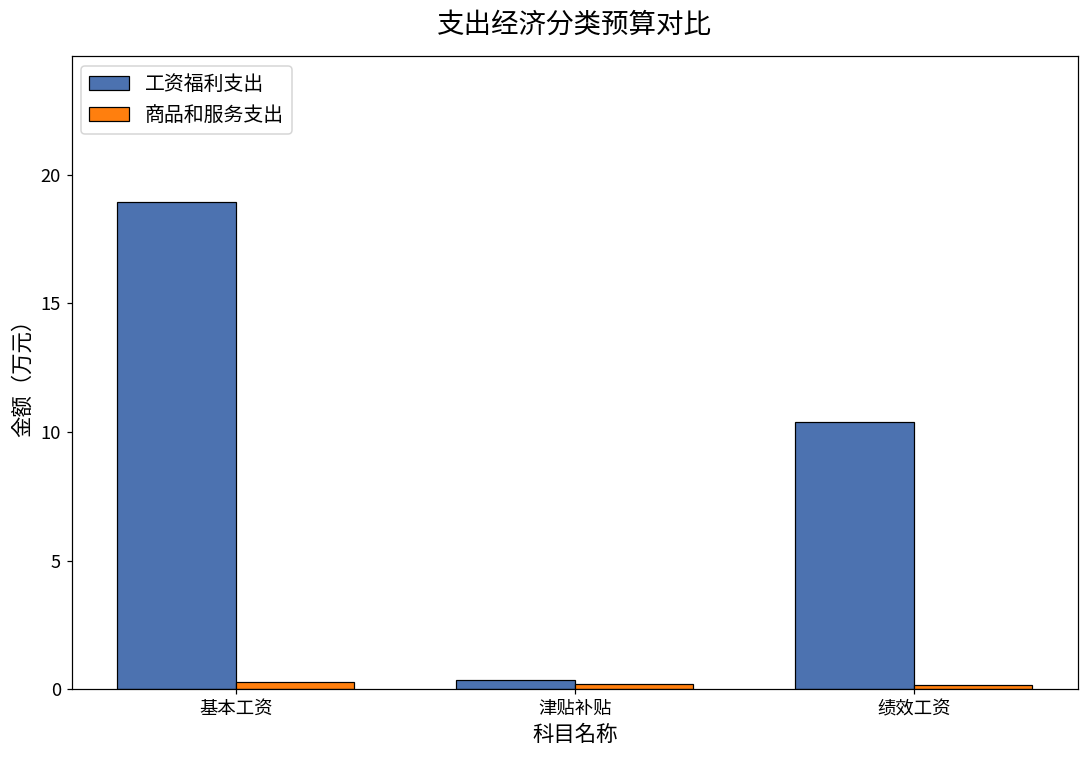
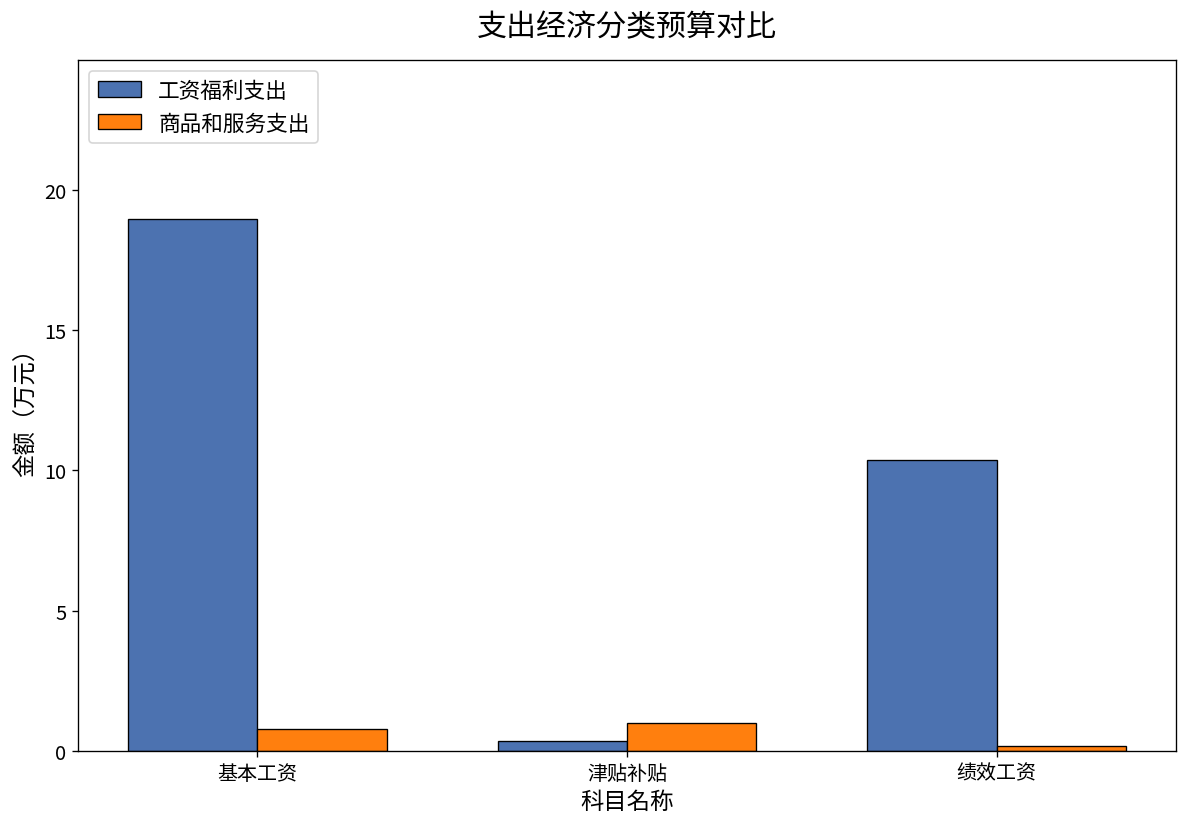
商品和服务支出, 基本工资: 0.3 -> 0.8
商品和服务支出, 津贴补贴: 0.2 -> 1.0
